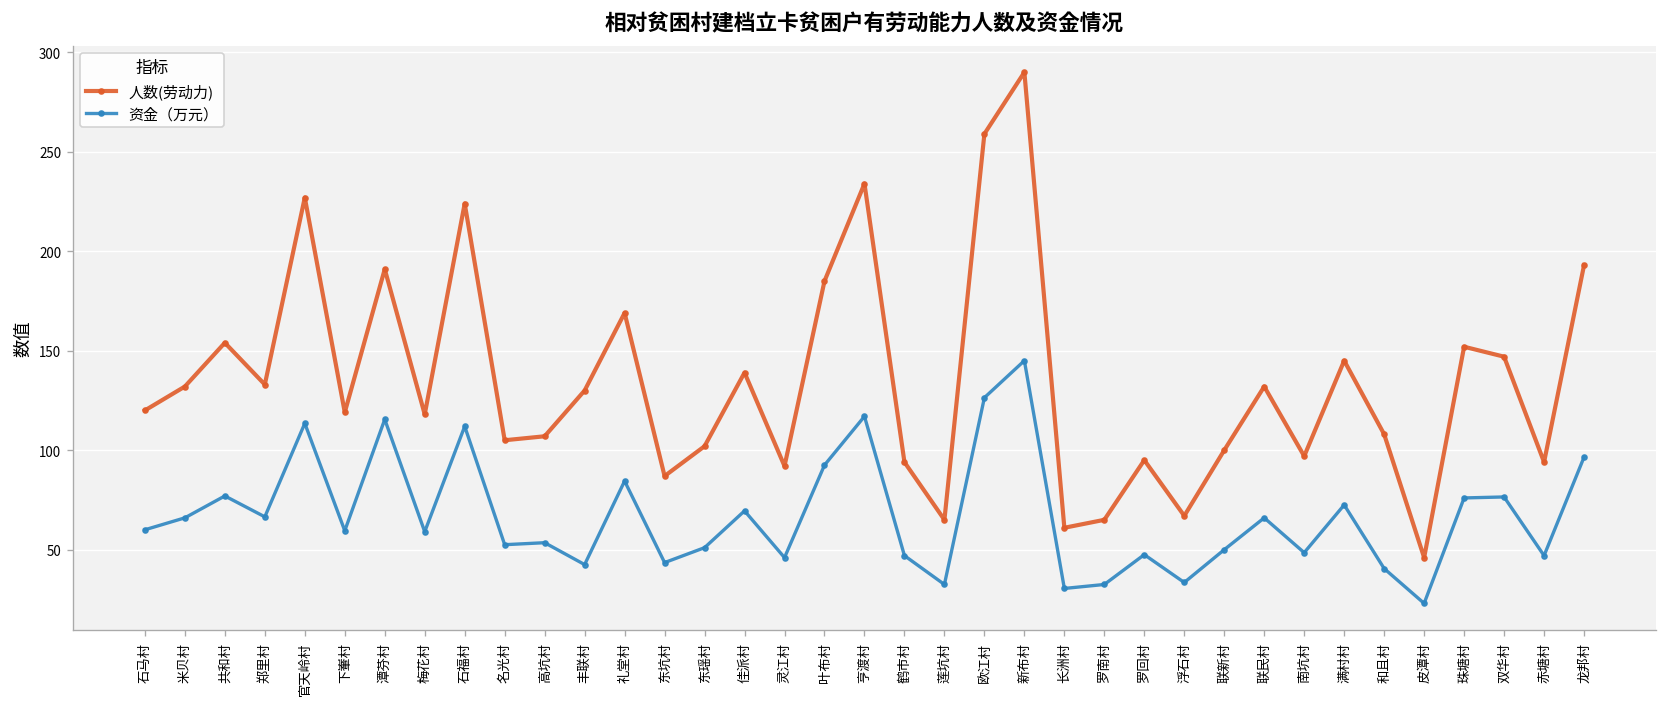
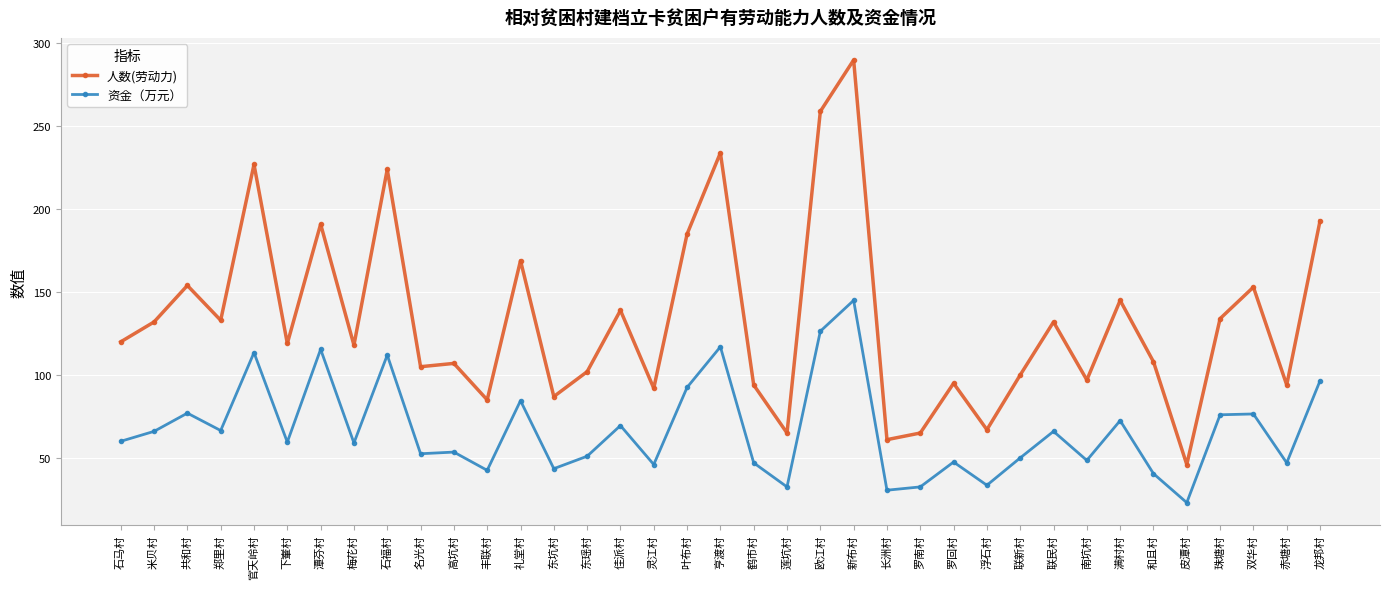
人数(劳动力), 丰联村: 130 -> 85
人数(劳动力), 珠塘村: 152 -> 134
人数(劳动力), 双华村: 147 -> 153
